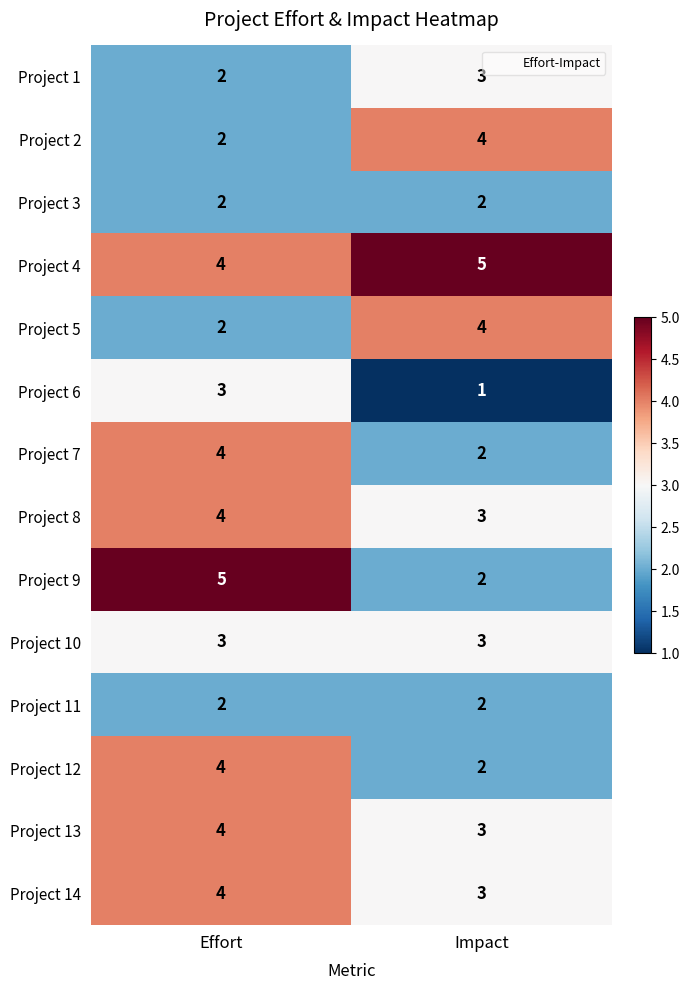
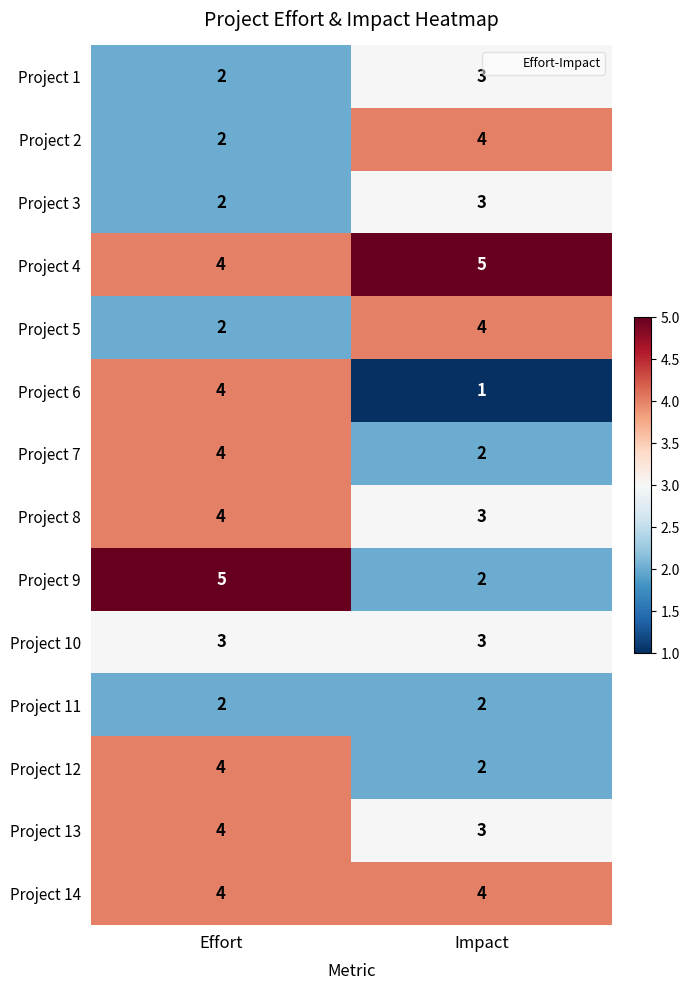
Project 3, Impact: 2 -> 3
Project 6, Effort: 3 -> 4
Project 14, Impact: 3 -> 4
